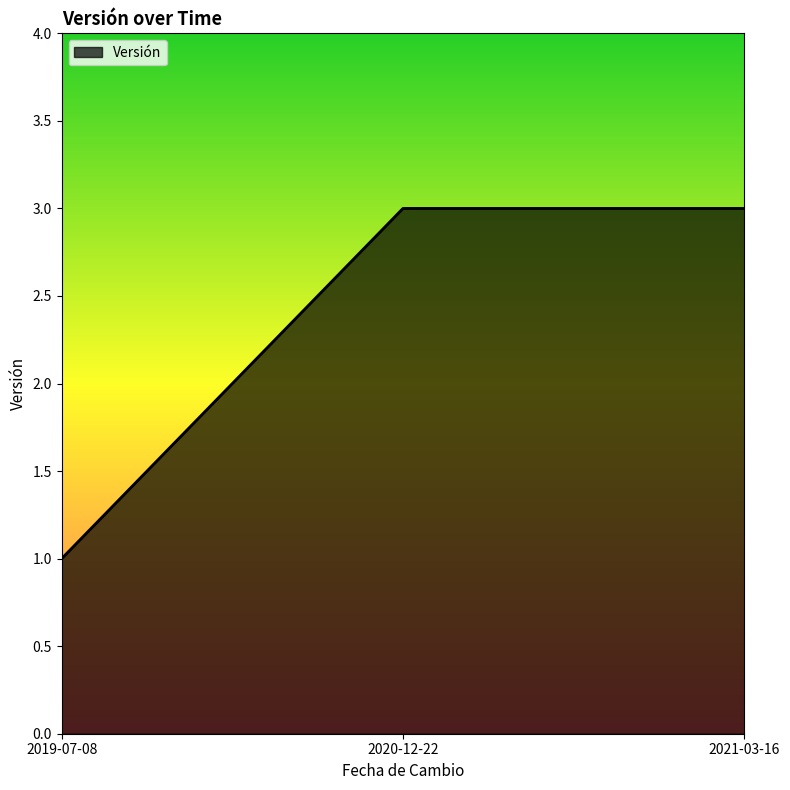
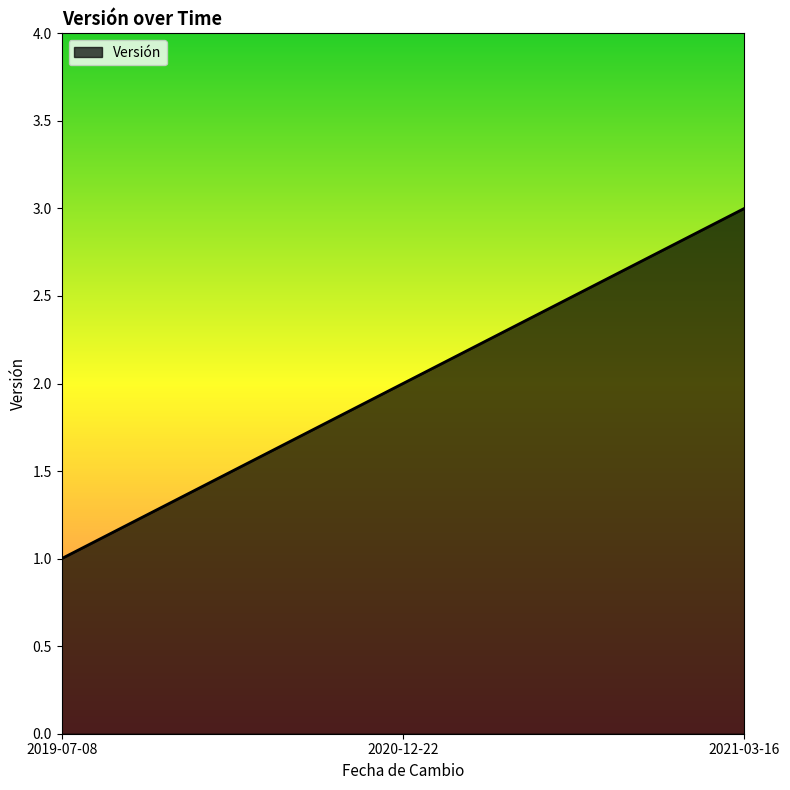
2020-12-22: 3 -> 2
